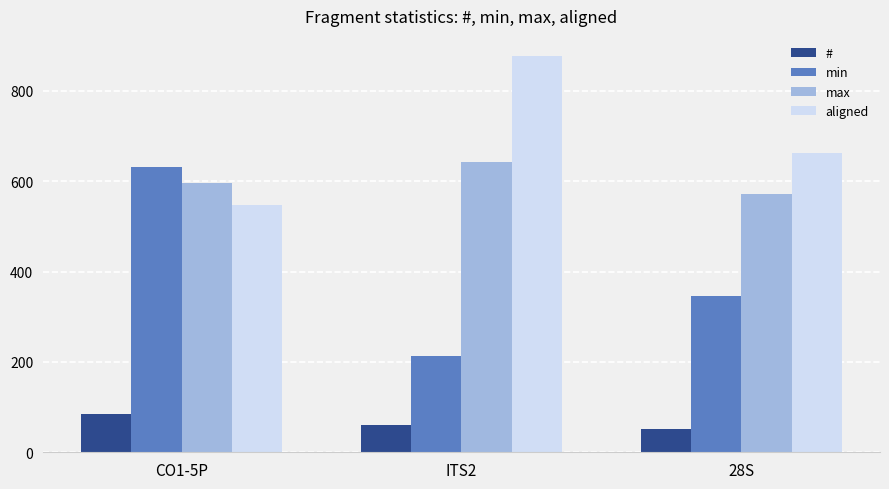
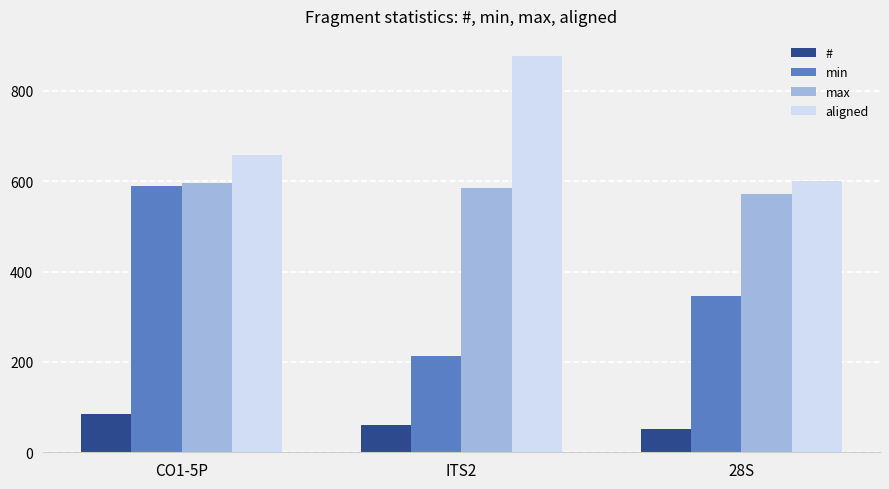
min, CO1-5P: 630 -> 590
aligned, CO1-5P: 550 -> 660
max, ITS2: 640 -> 590
aligned, 28S: 660 -> 600
